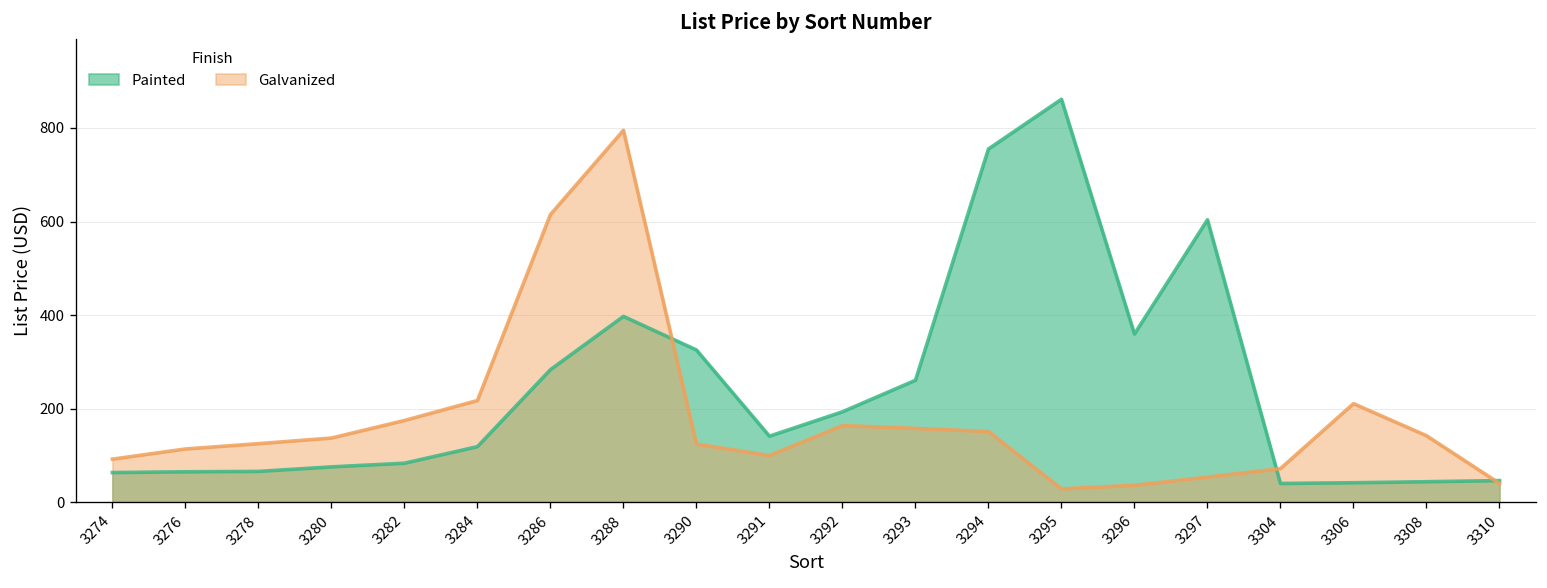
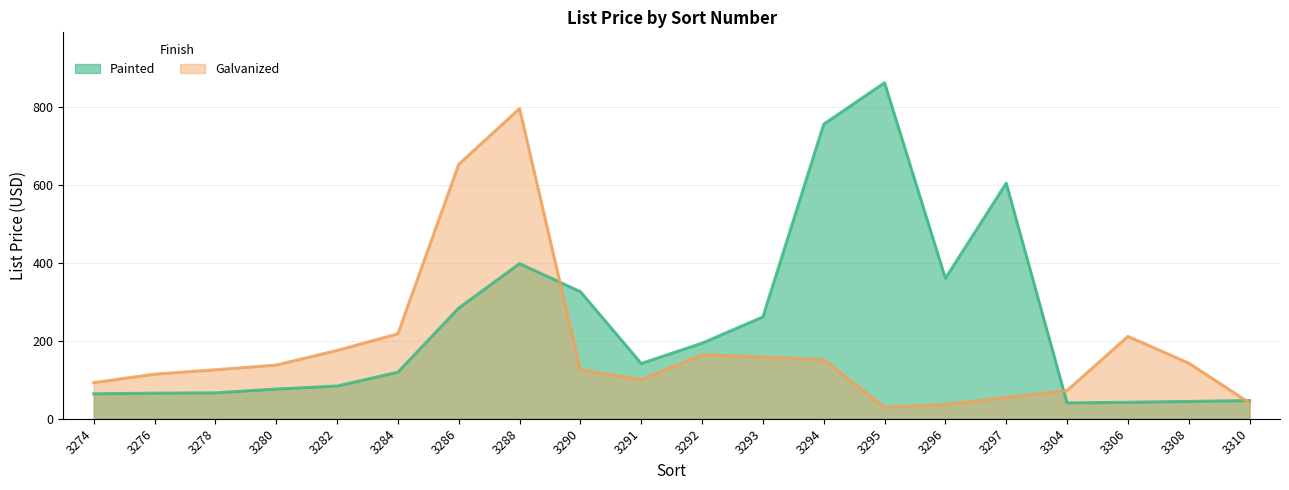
Galvanized, 3286: 610 -> 650
